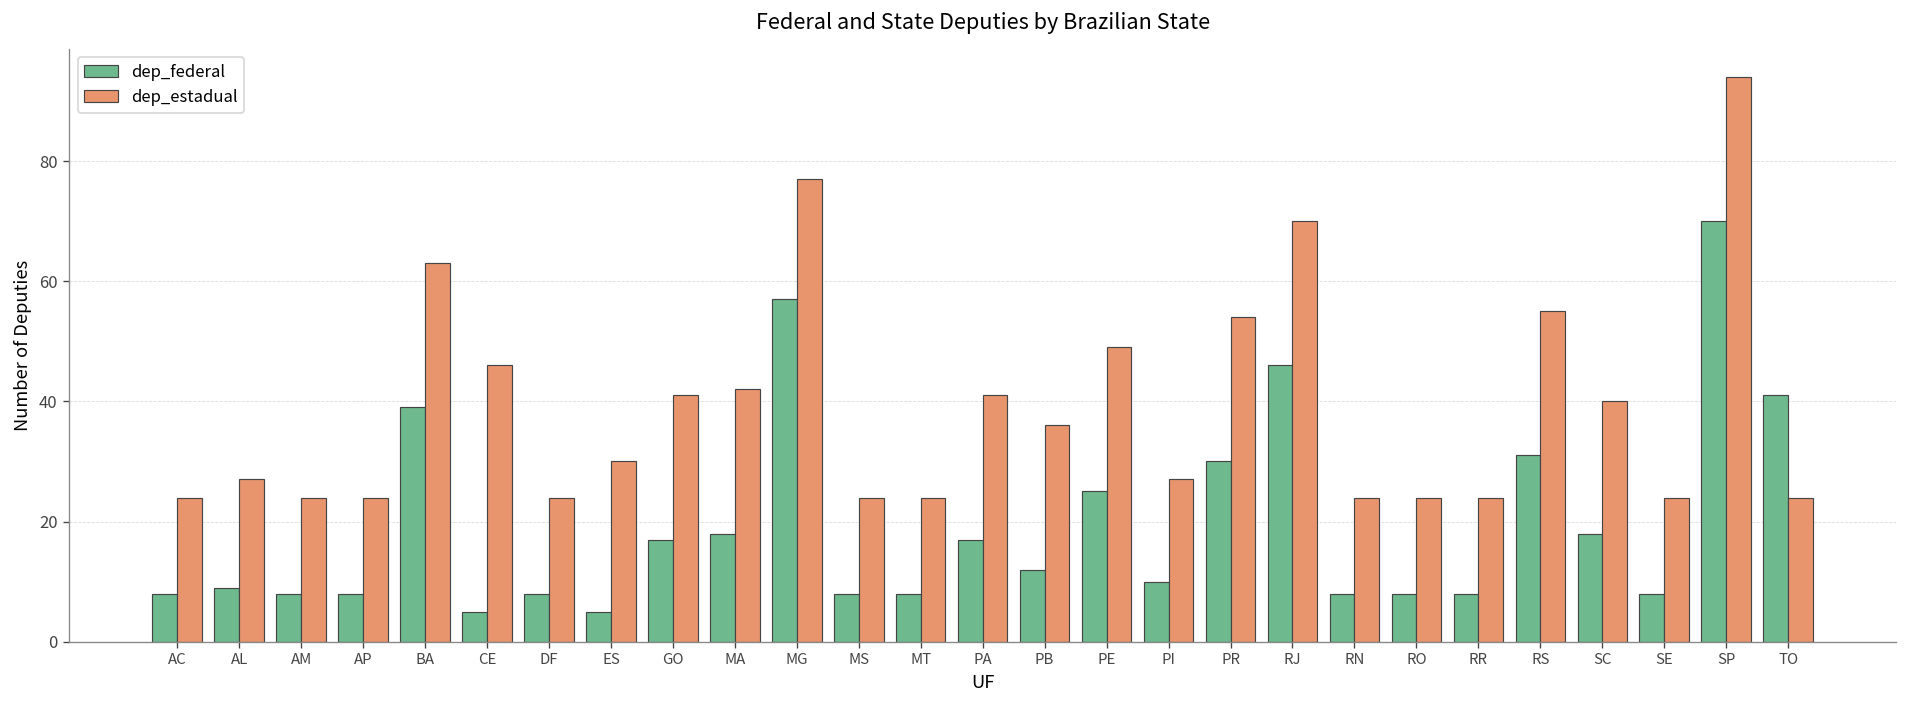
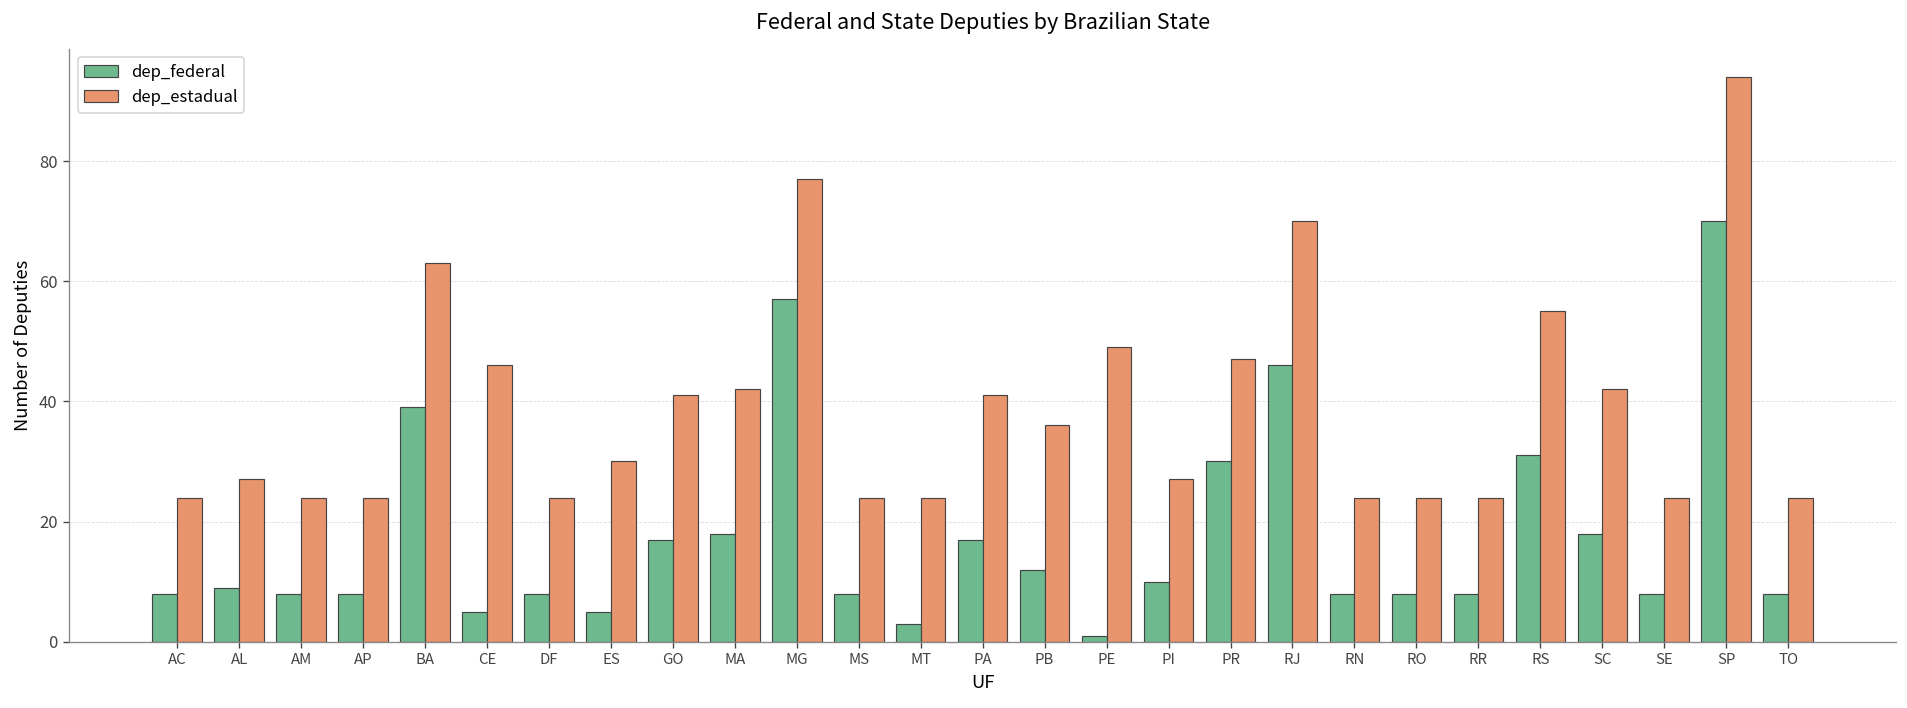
dep_federal, MT: 8 -> 3
dep_federal, PE: 25 -> 1
dep_estadual, PR: 54 -> 47
dep_estadual, SC: 40 -> 42
dep_federal, TO: 41 -> 8
